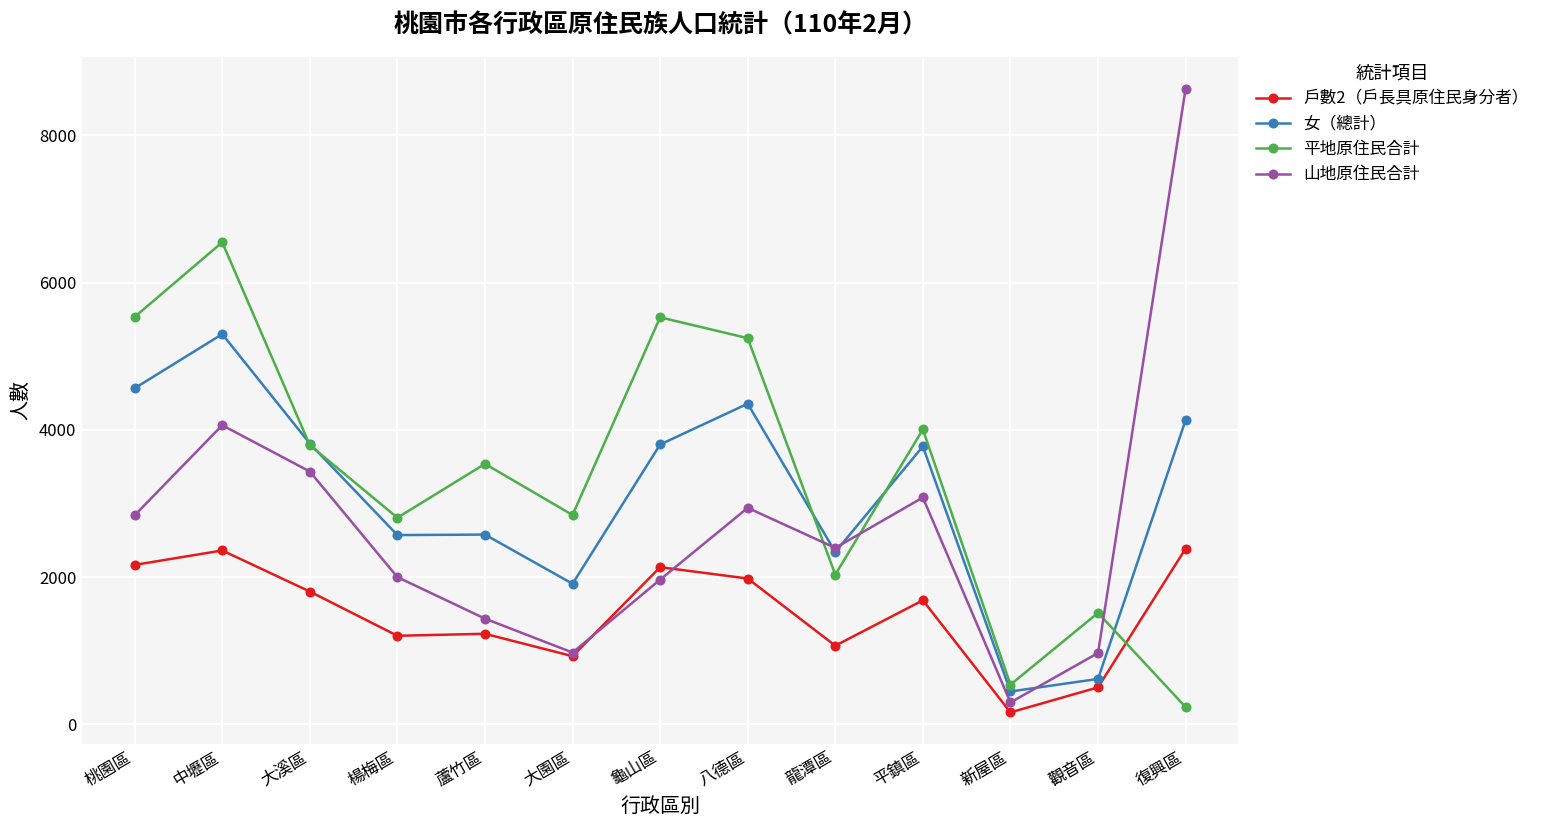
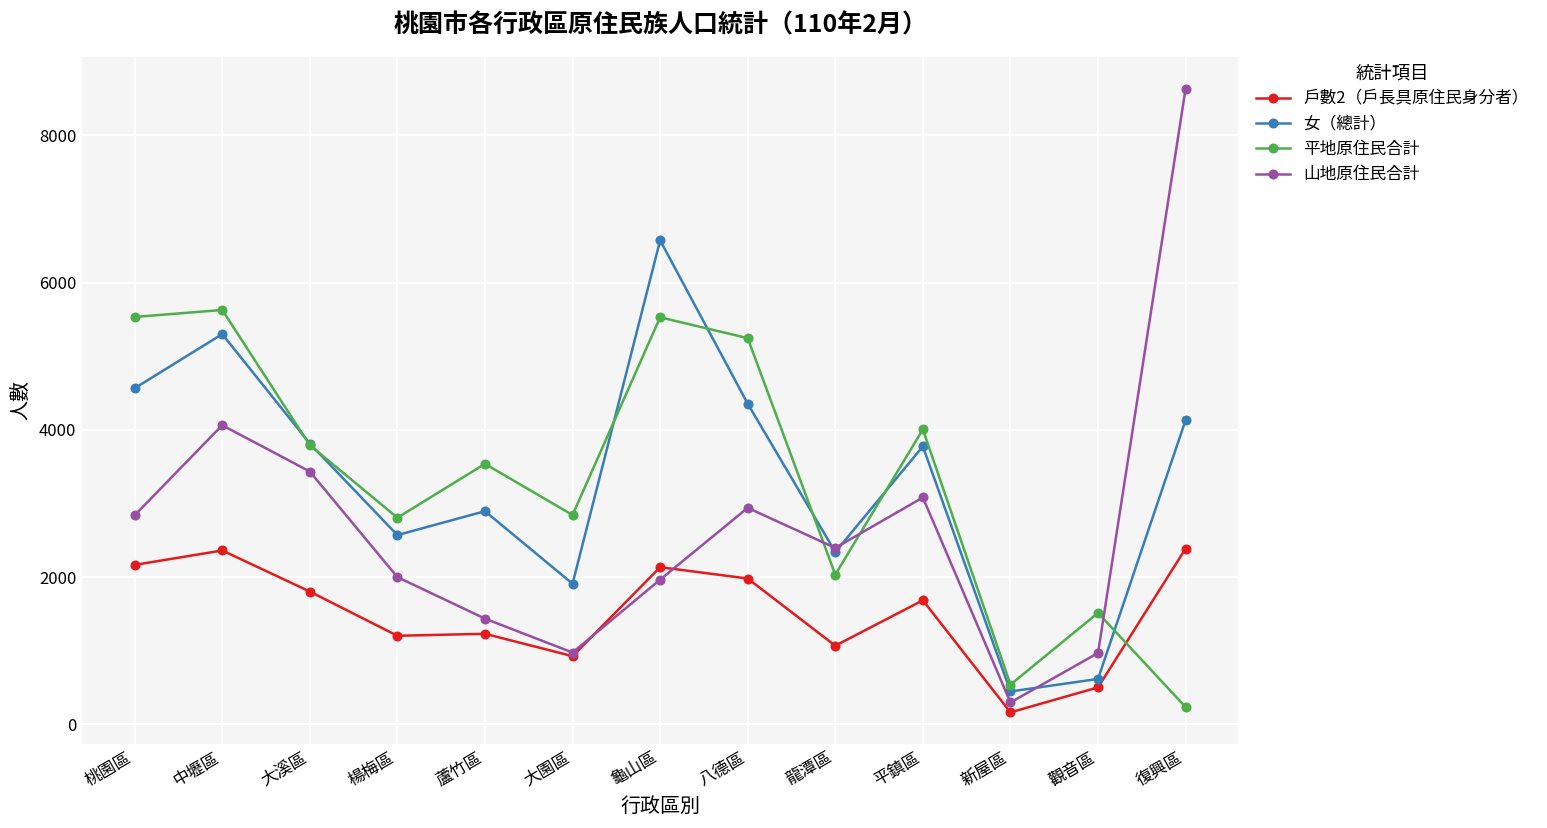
平地原住民合計, 中壢區: 6500 -> 5600
女（總計）, 蘆竹區: 2600 -> 2900
女（總計）, 龜山區: 3800 -> 6600
